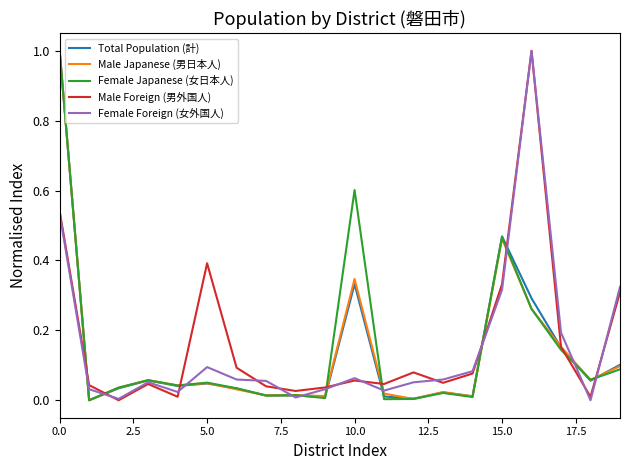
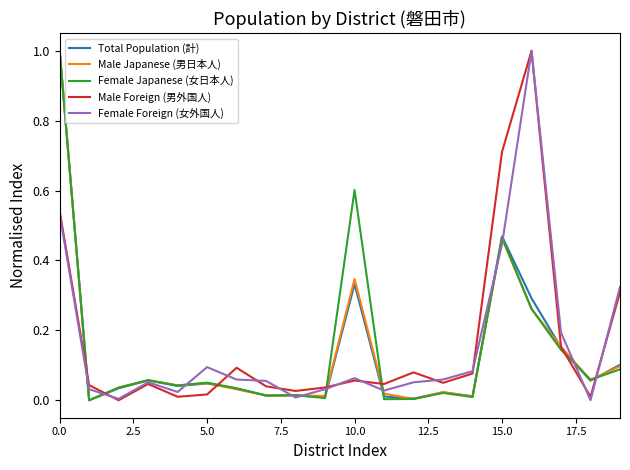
Male Foreign (男外国人), 5.0: 0.39 -> 0.02
Male Foreign (男外国人), 15.0: 0.33 -> 0.71
Female Foreign (女外国人), 15.0: 0.32 -> 0.45
